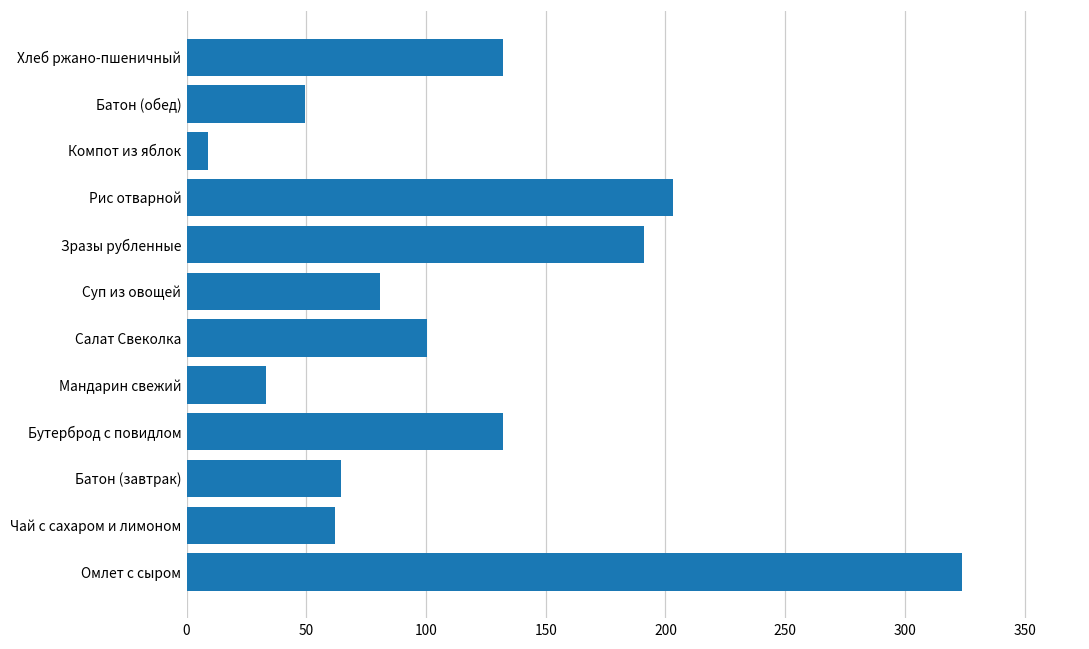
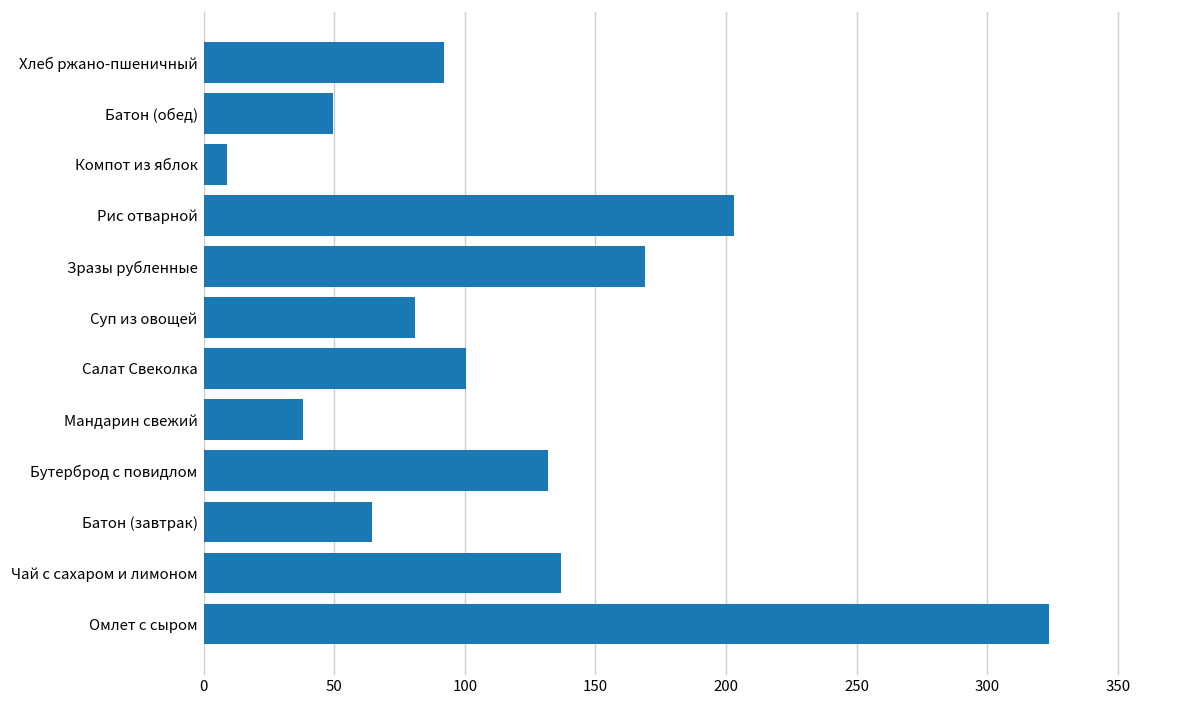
Хлеб ржано-пшеничный: 132 -> 92
Зразы рубленные: 191 -> 169
Мандарин свежий: 33 -> 38
Чай с сахаром и лимоном: 62 -> 137
